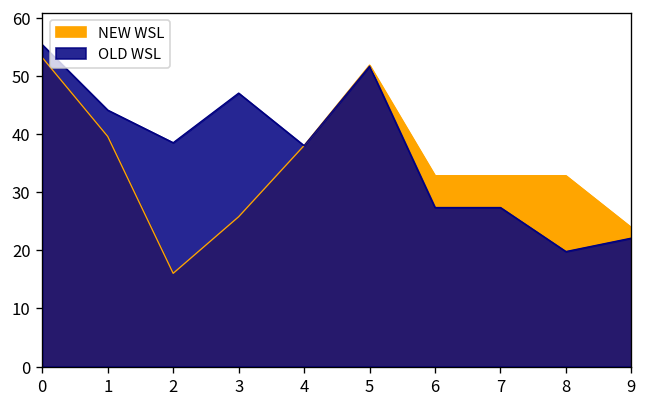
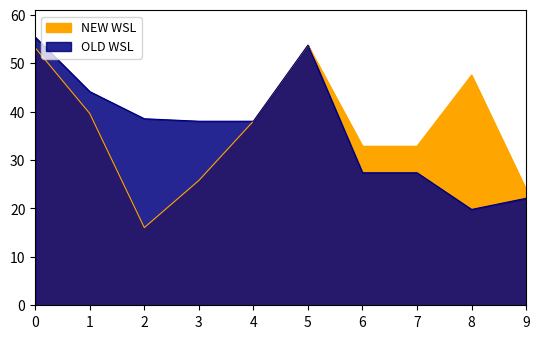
OLD WSL, 3: 47 -> 38
NEW WSL, 5: 52 -> 54
OLD WSL, 5: 52 -> 54
NEW WSL, 8: 33 -> 48
